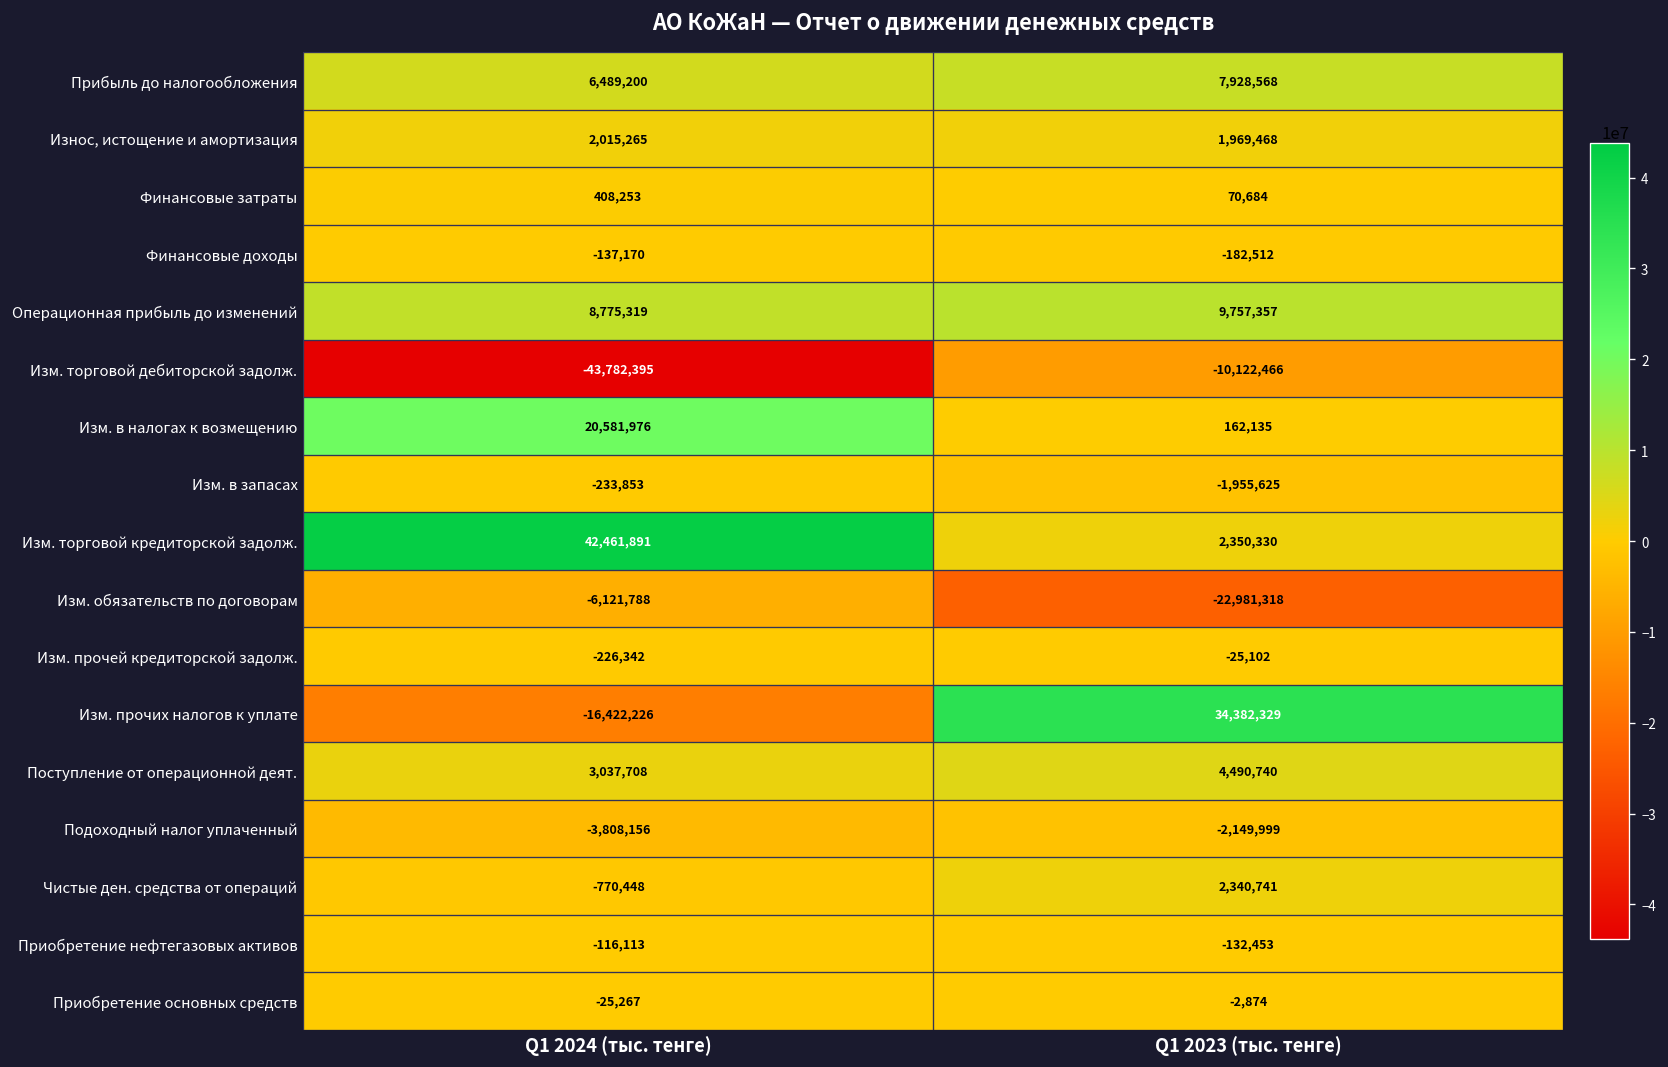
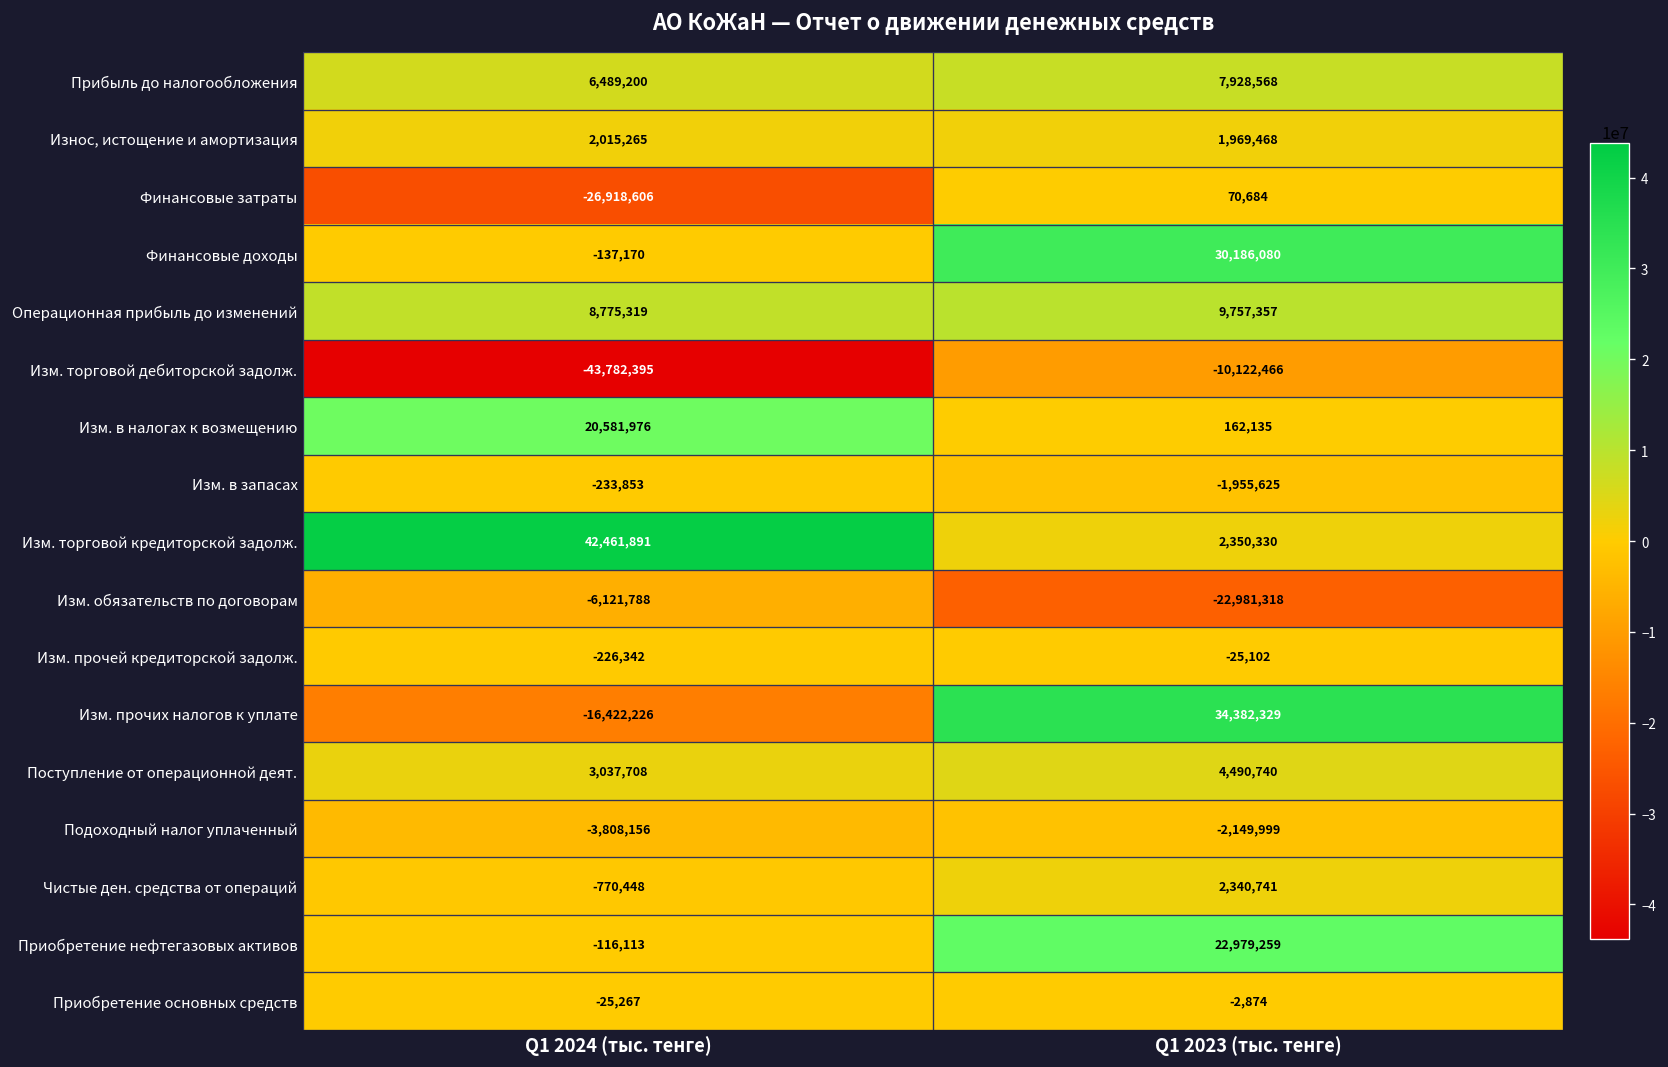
Финансовые затраты, Q1 2024 (тыс. тенге): 408,253 -> -26,918,606
Финансовые доходы, Q1 2023 (тыс. тенге): -182,512 -> 30,186,080
Приобретение нефтегазовых активов, Q1 2023 (тыс. тенге): -132,453 -> 22,979,259
